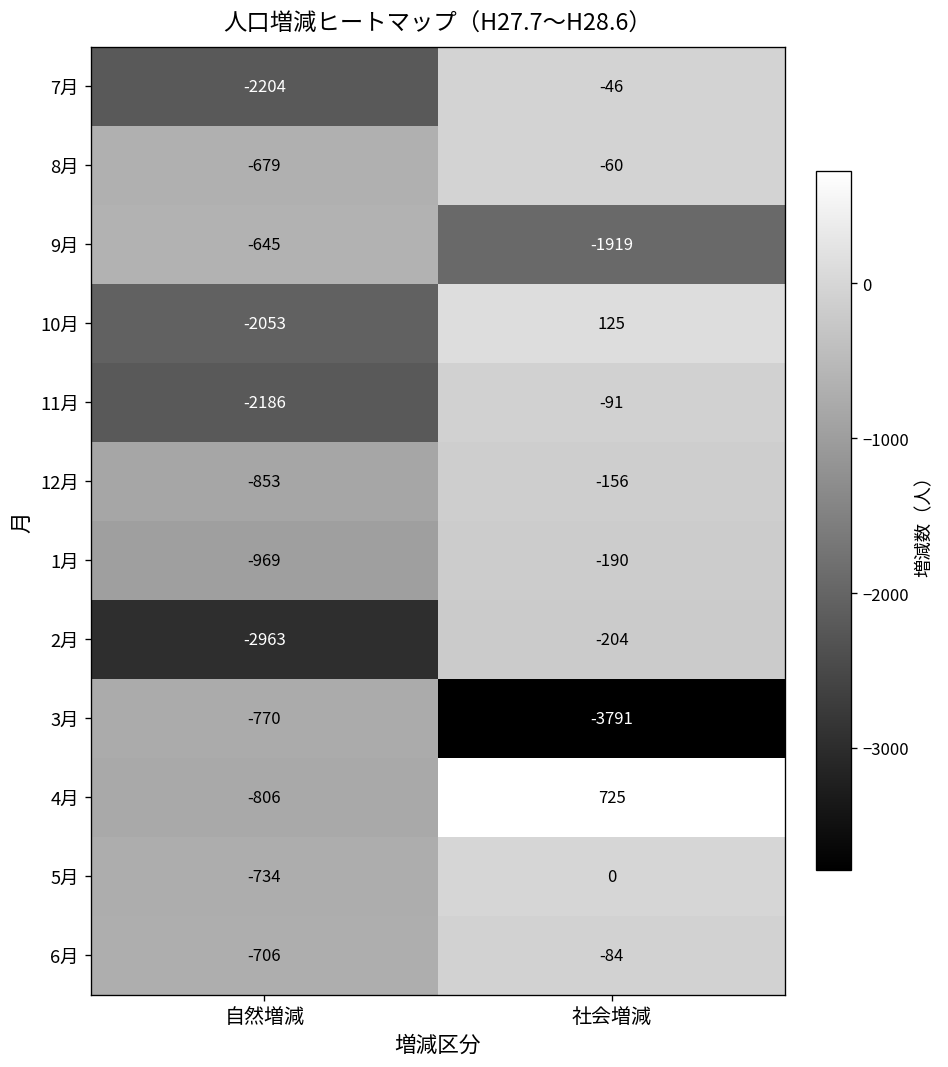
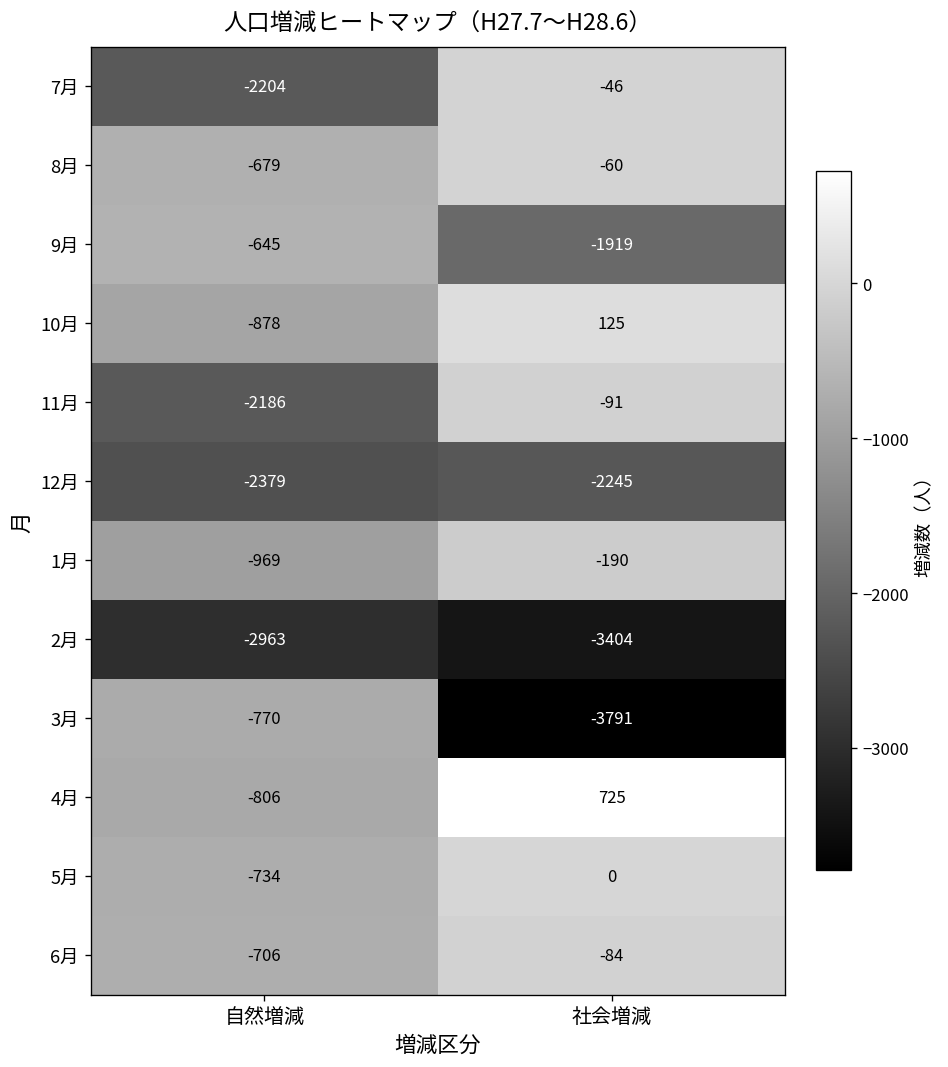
10月, 自然増減: -2053 -> -878
12月, 自然増減: -853 -> -2379
12月, 社会増減: -156 -> -2245
2月, 社会増減: -204 -> -3404
